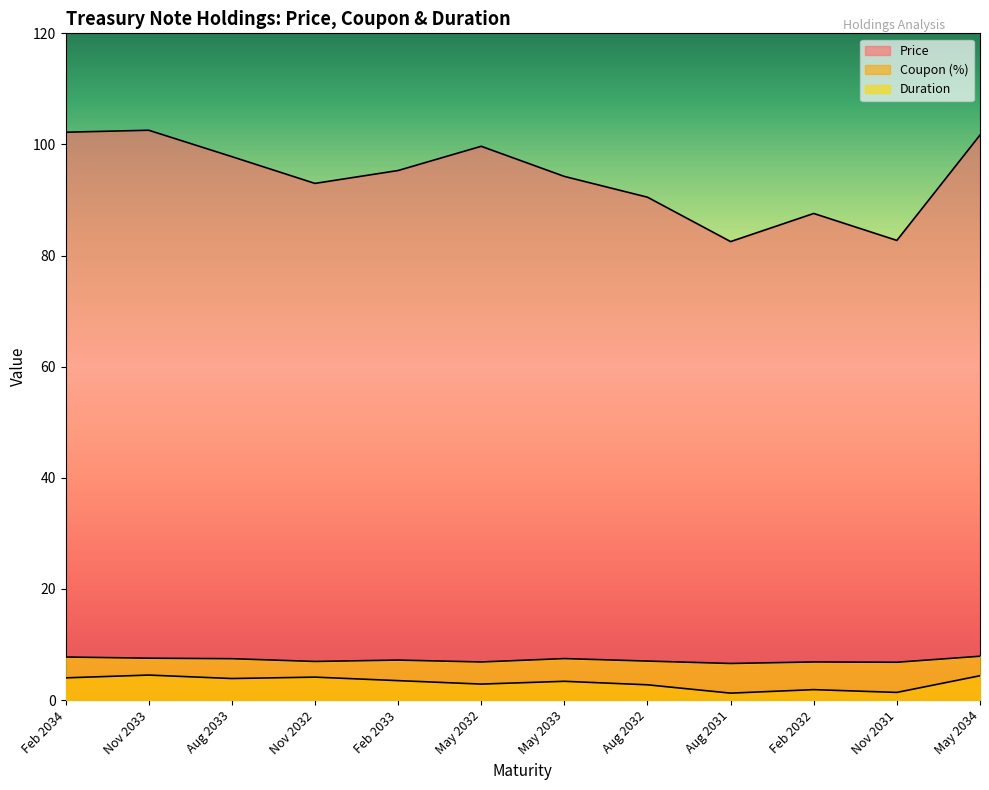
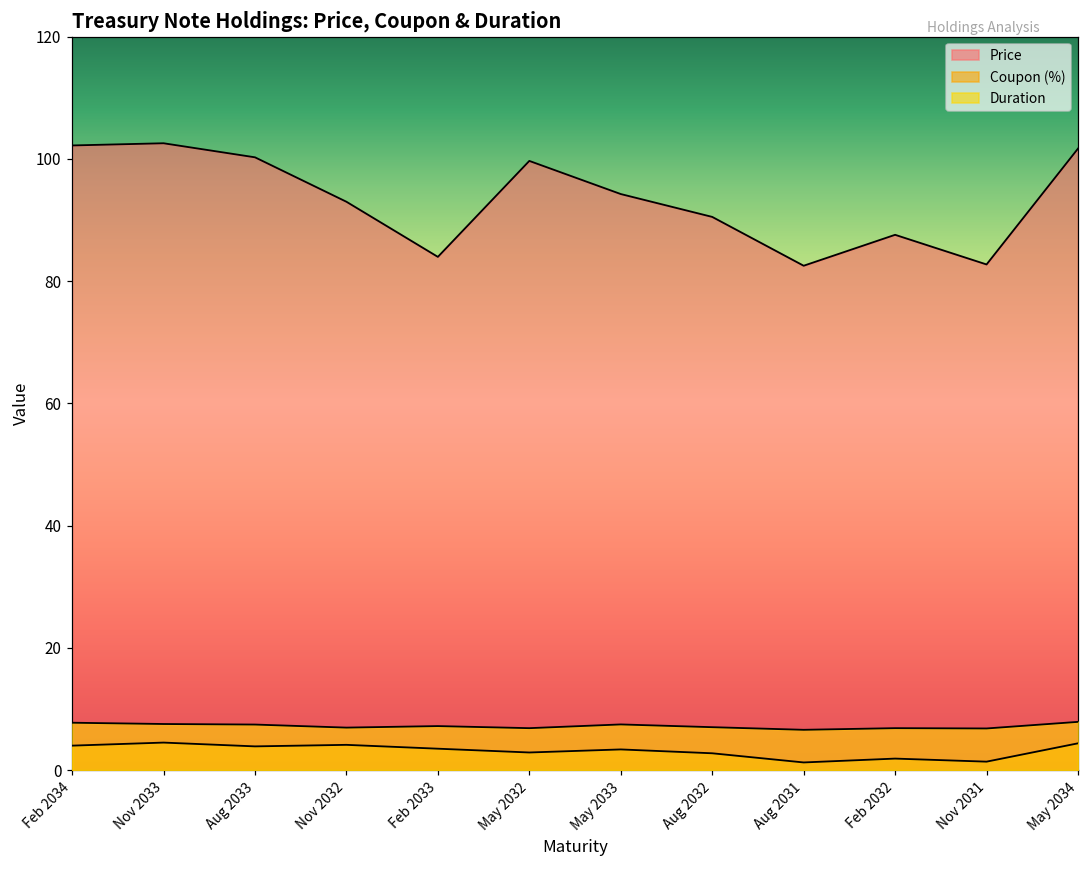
Price, Aug 2033: 98 -> 100
Price, Feb 2033: 95 -> 84
